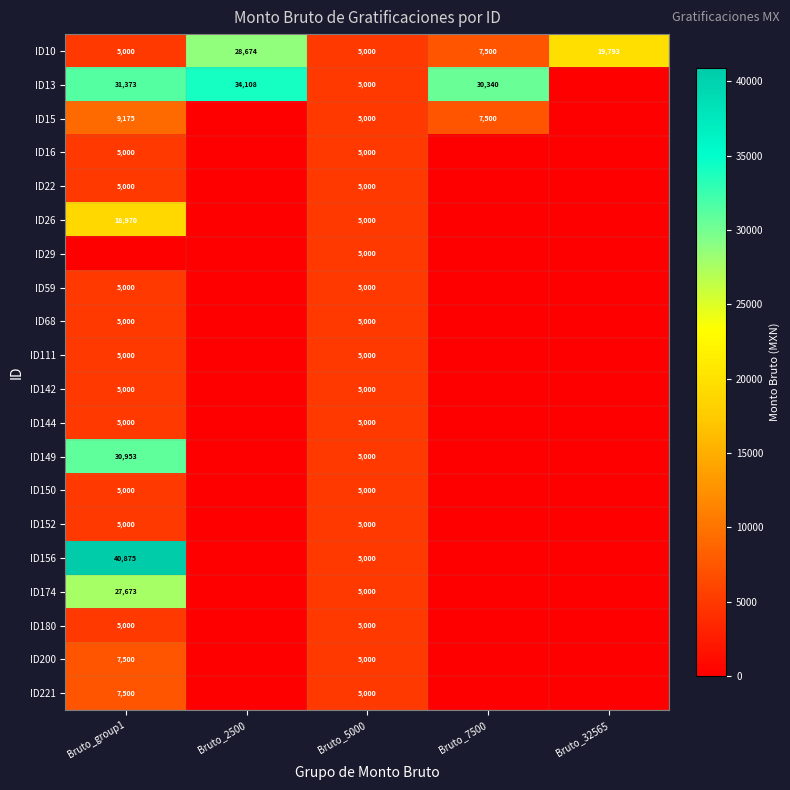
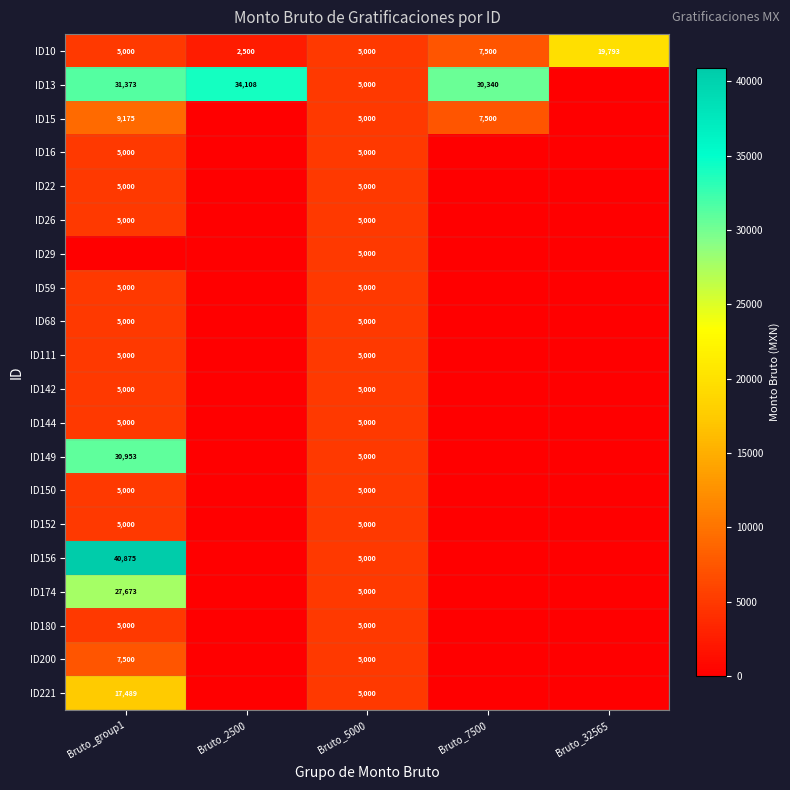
ID10, Bruto_2500: 28,674 -> 2,500
ID26, Bruto_group1: 18,970 -> 5,000
ID221, Bruto_group1: 7,500 -> 17,489
